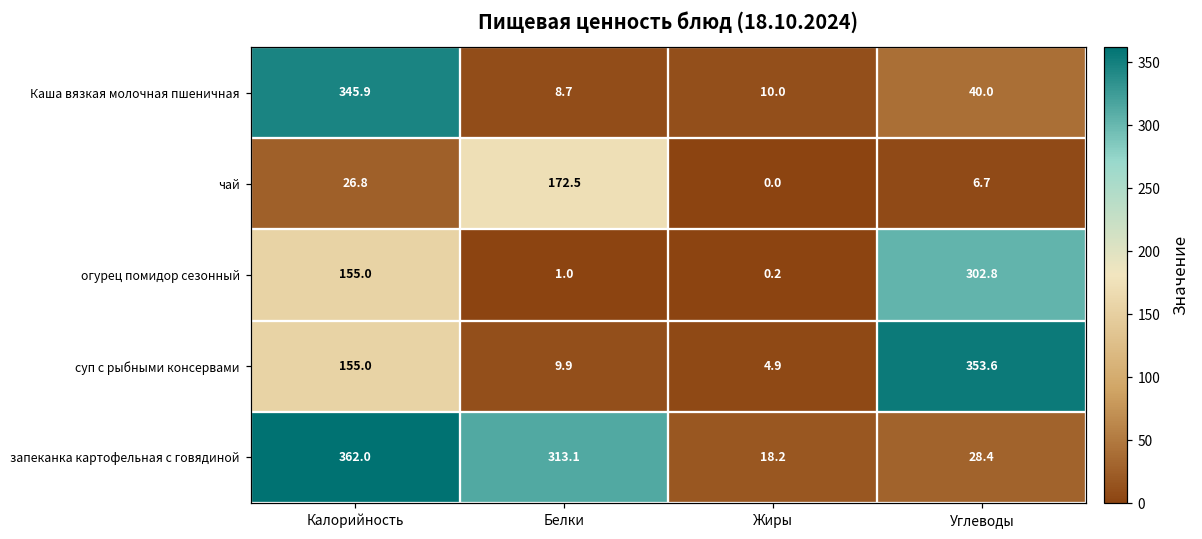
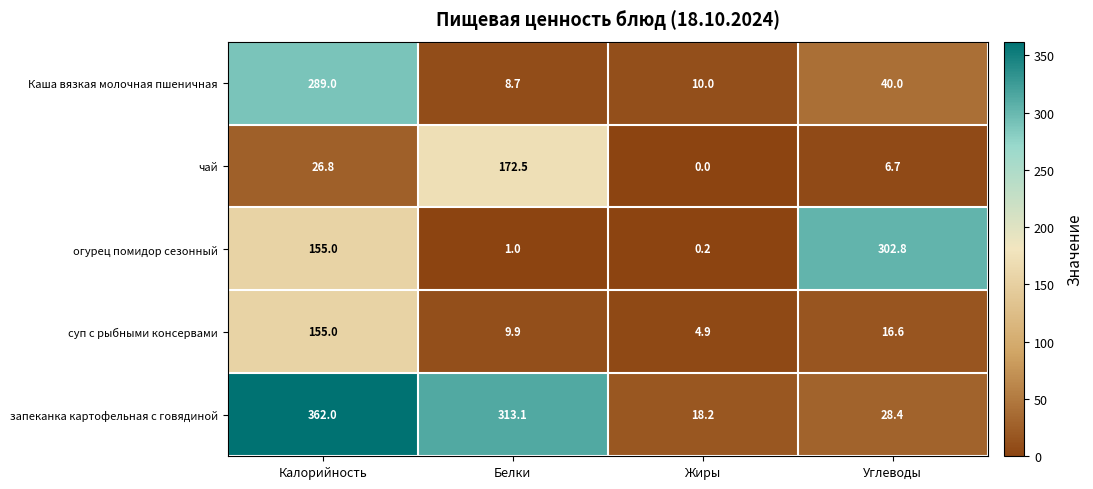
Каша вязкая молочная пшеничная, Калорийность: 345.9 -> 289.0
суп с рыбными консервами, Углеводы: 353.6 -> 16.6
